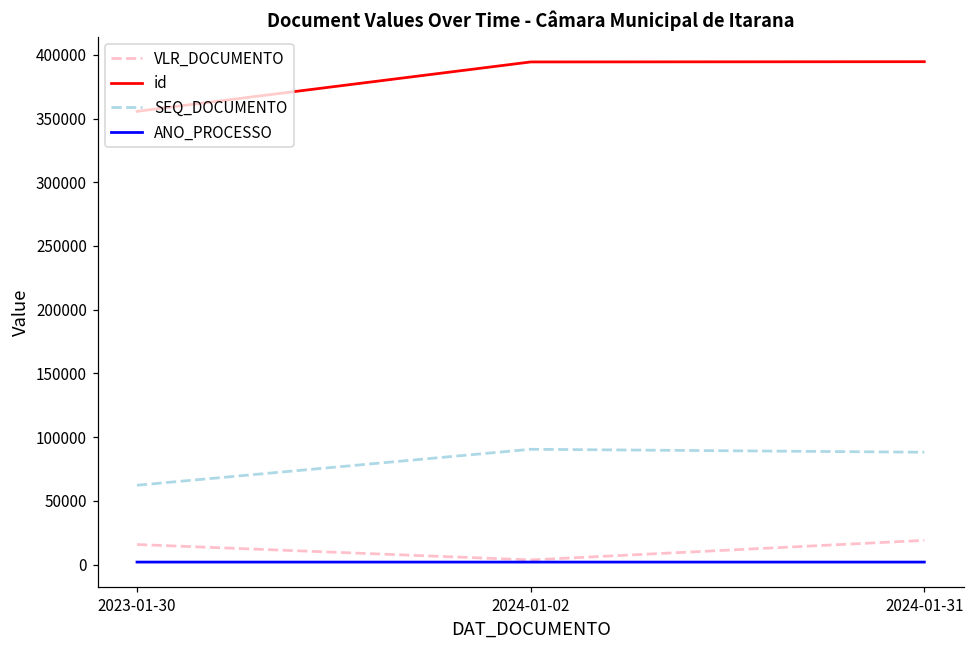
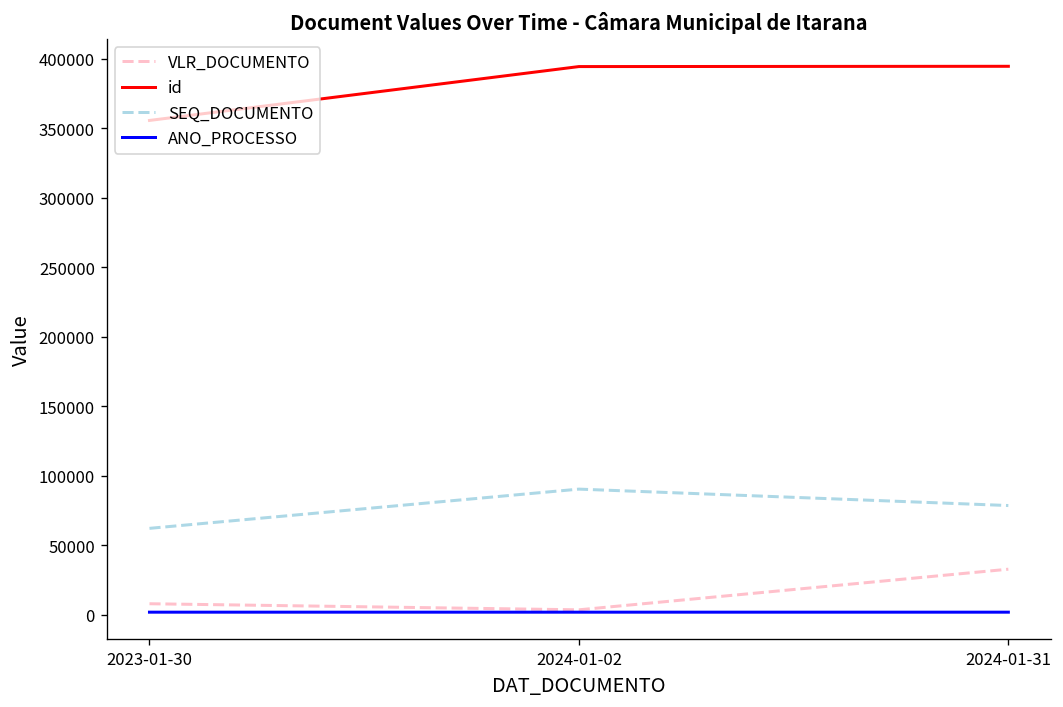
VLR_DOCUMENTO, 2023-01-30: 16000 -> 8000
VLR_DOCUMENTO, 2024-01-31: 19000 -> 33000
SEQ_DOCUMENTO, 2024-01-31: 88000 -> 79000
